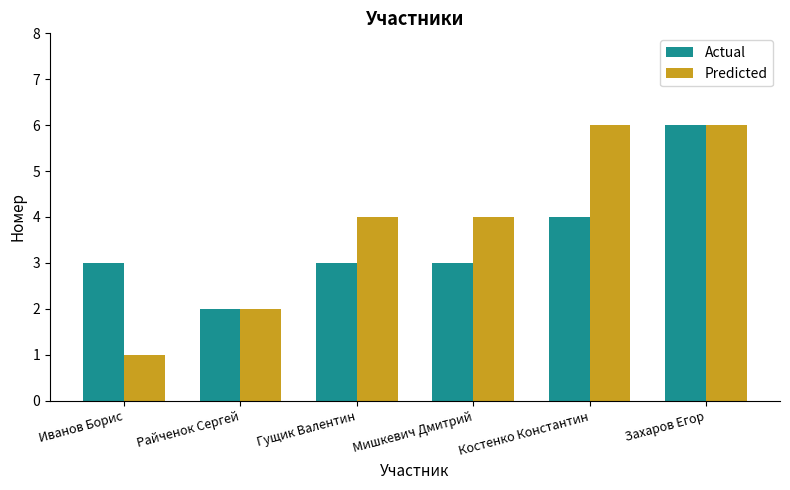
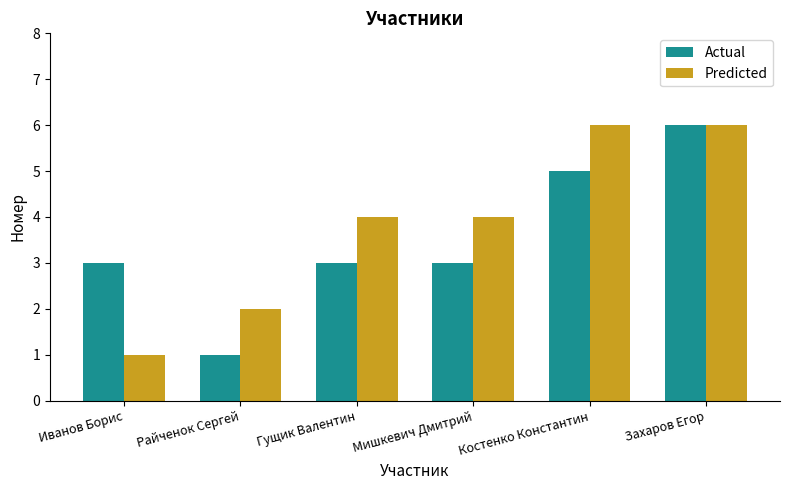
Actual, Райченок Сергей: 2 -> 1
Actual, Костенко Константин: 4 -> 5
